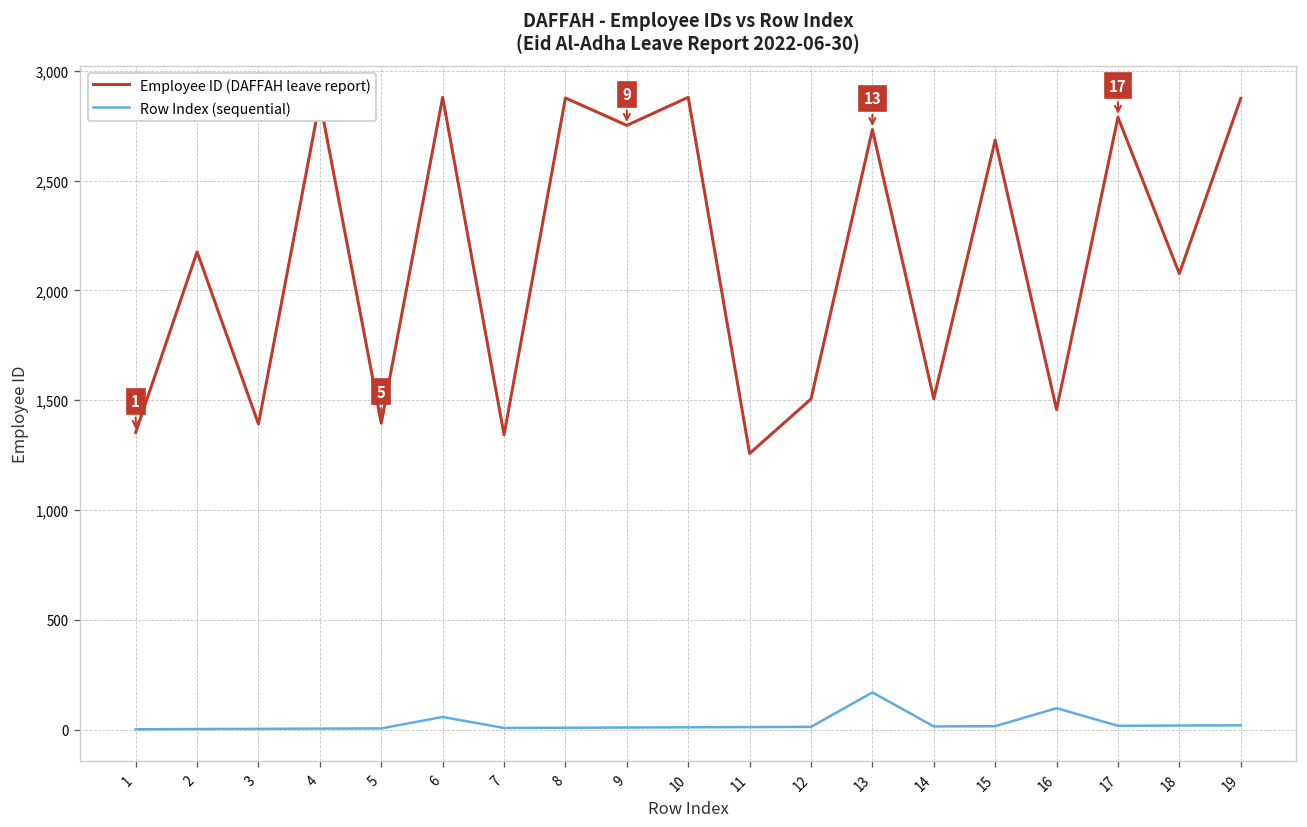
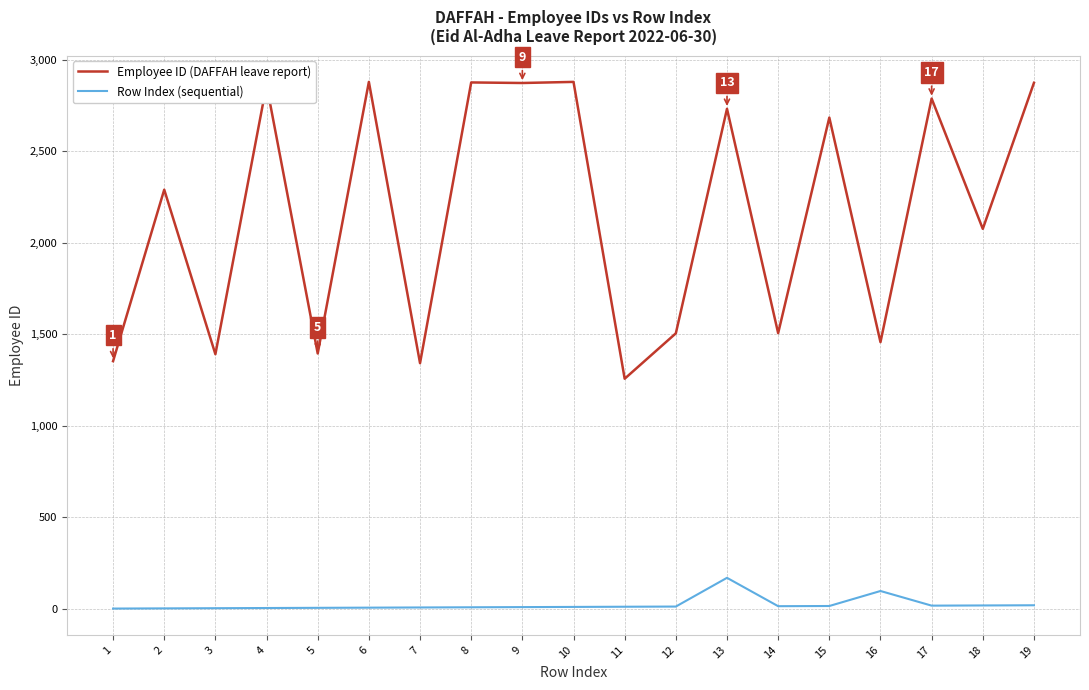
Employee ID (DAFFAH leave report), 2: 2,180 -> 2,290
Row Index (sequential), 6: 60 -> 10
Employee ID (DAFFAH leave report), 9: 2,750 -> 2,870
